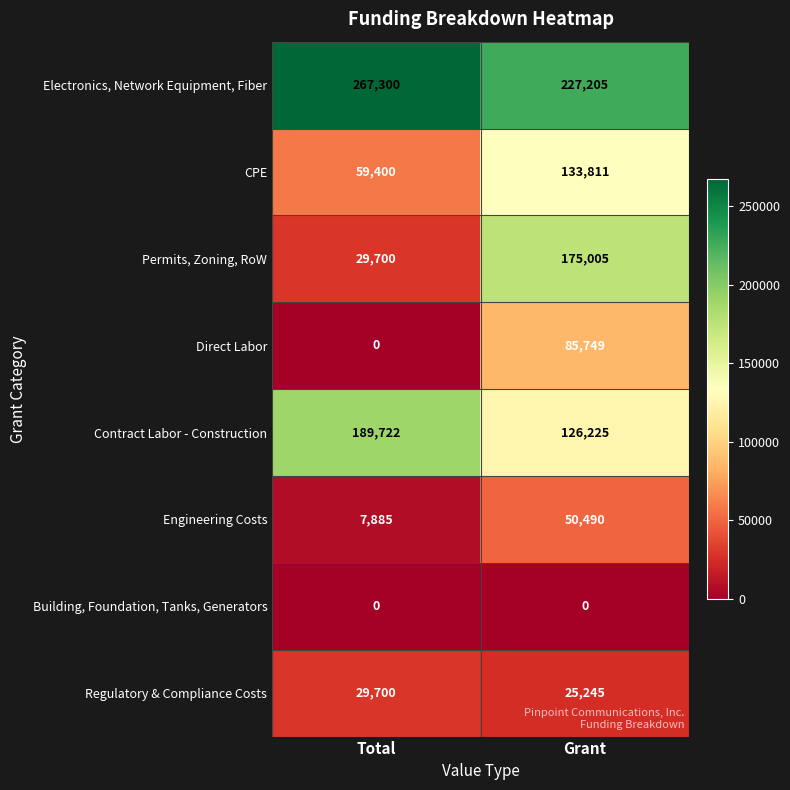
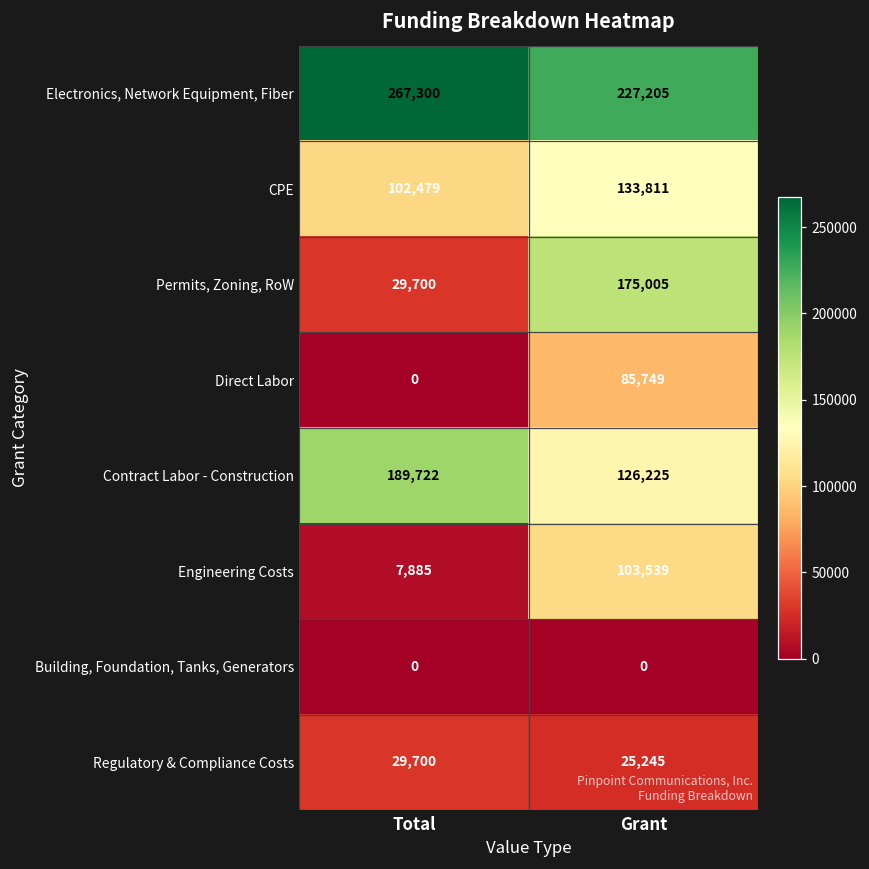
CPE, Total: 59,400 -> 102,479
Engineering Costs, Grant: 50,490 -> 103,539
